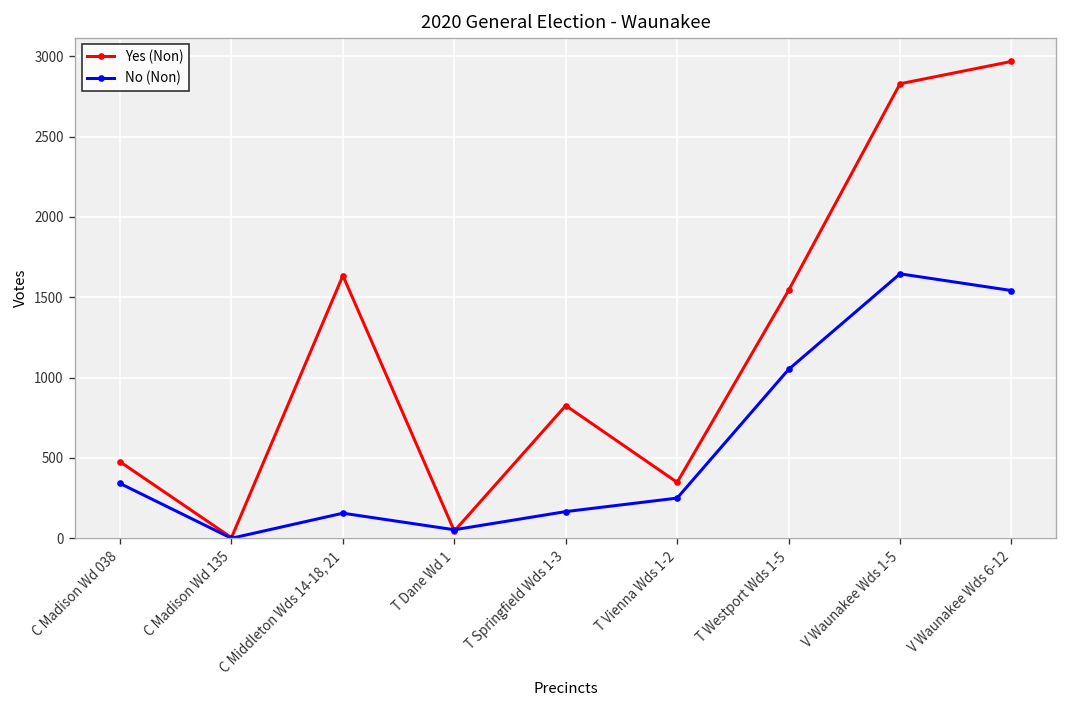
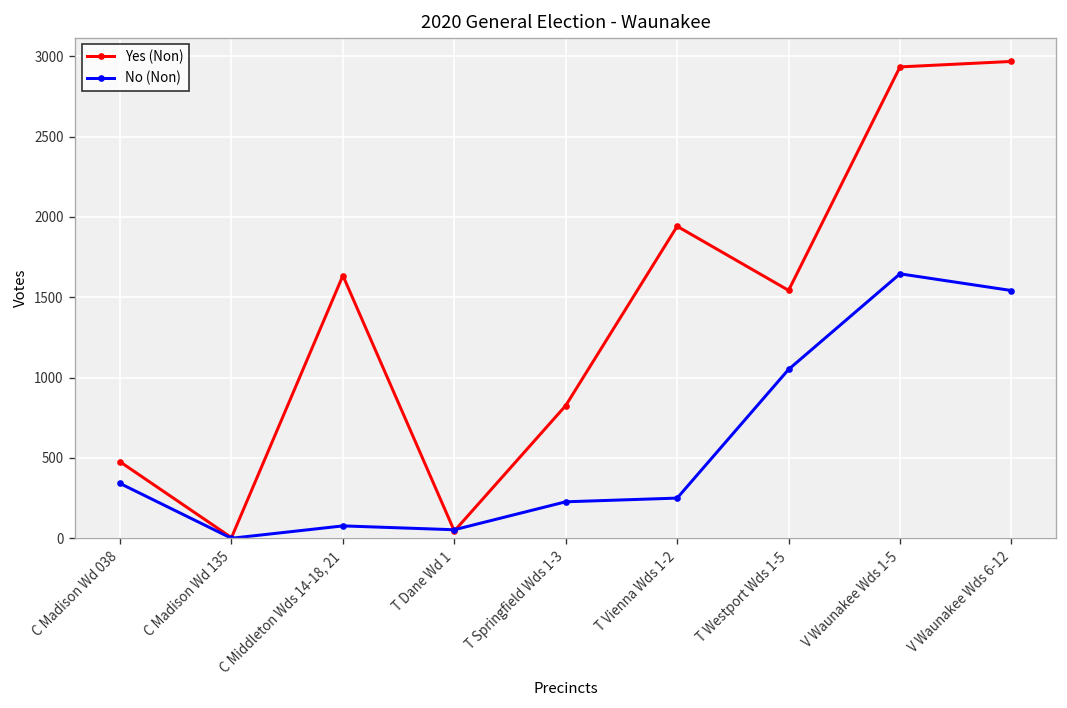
No (Non), C Middleton Wds 14-18, 21: 160 -> 80
No (Non), T Springfield Wds 1-3: 170 -> 230
Yes (Non), T Vienna Wds 1-2: 350 -> 1940
Yes (Non), V Waunakee Wds 1-5: 2830 -> 2930
